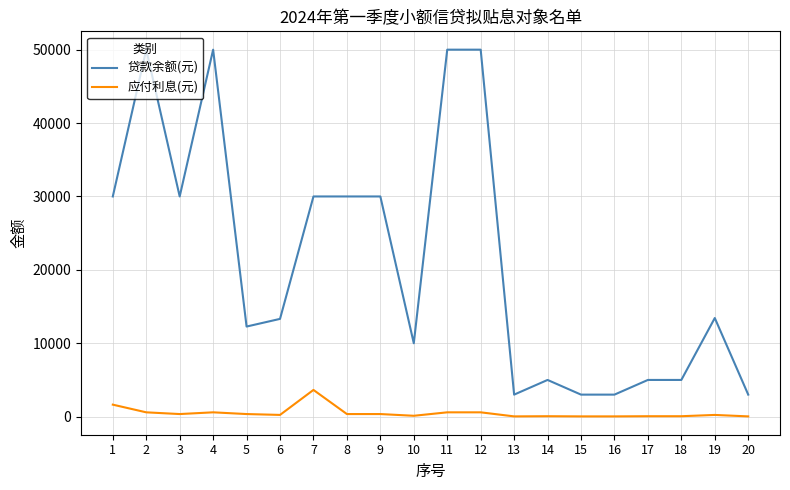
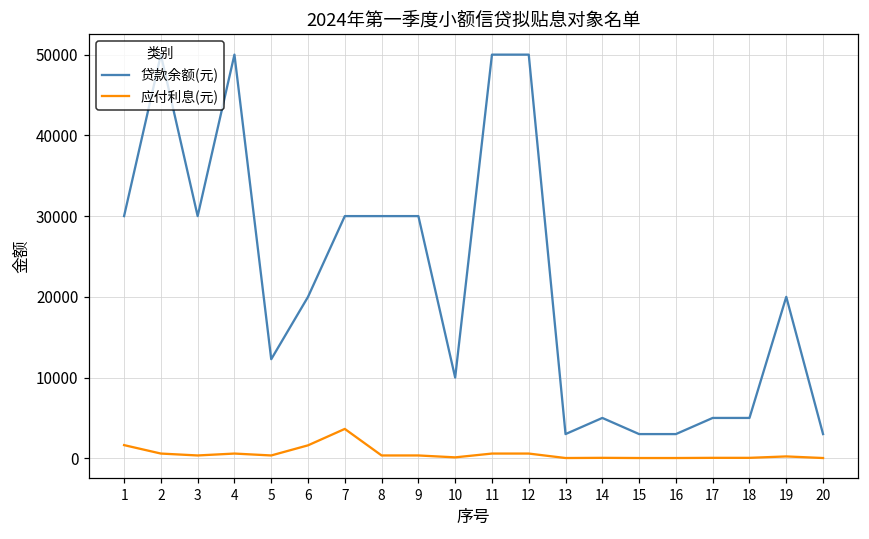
贷款余额(元), 6: 13000 -> 20000
应付利息(元), 6: 0 -> 2000
贷款余额(元), 19: 13000 -> 20000
